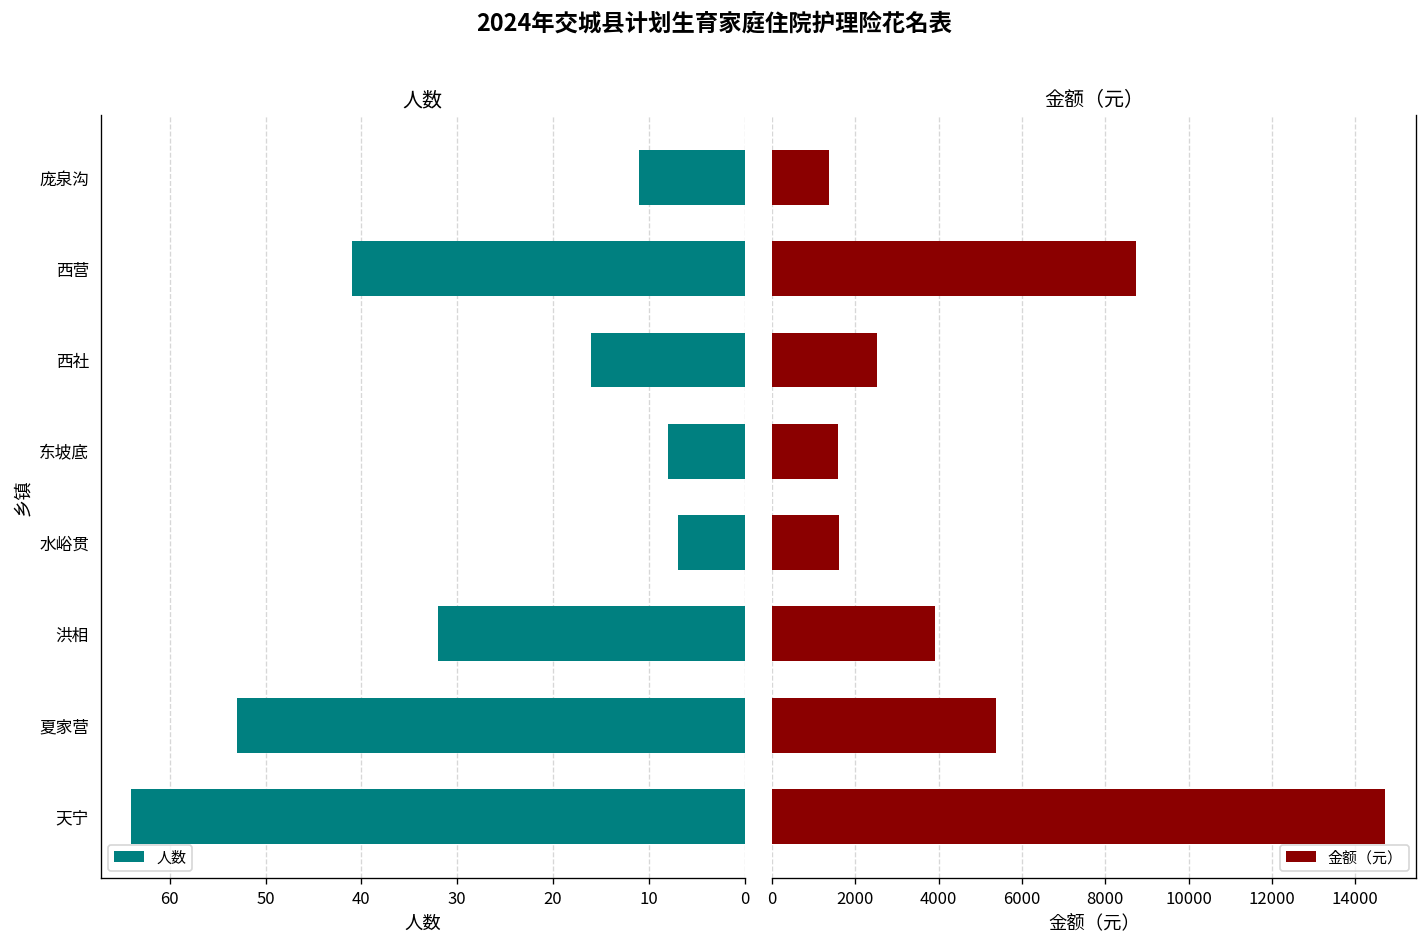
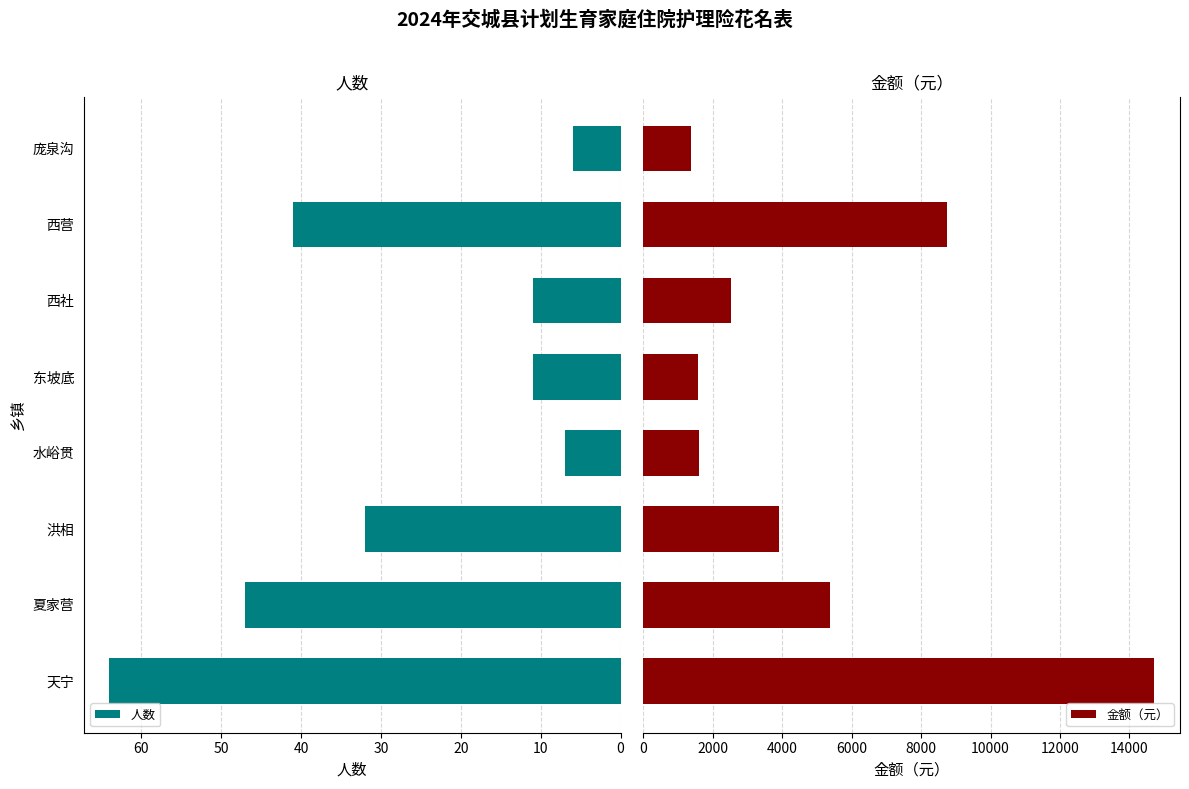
人数, 庞泉沟: 11 -> 6
人数, 西社: 16 -> 11
人数, 东坡底: 8 -> 11
人数, 夏家营: 53 -> 47
